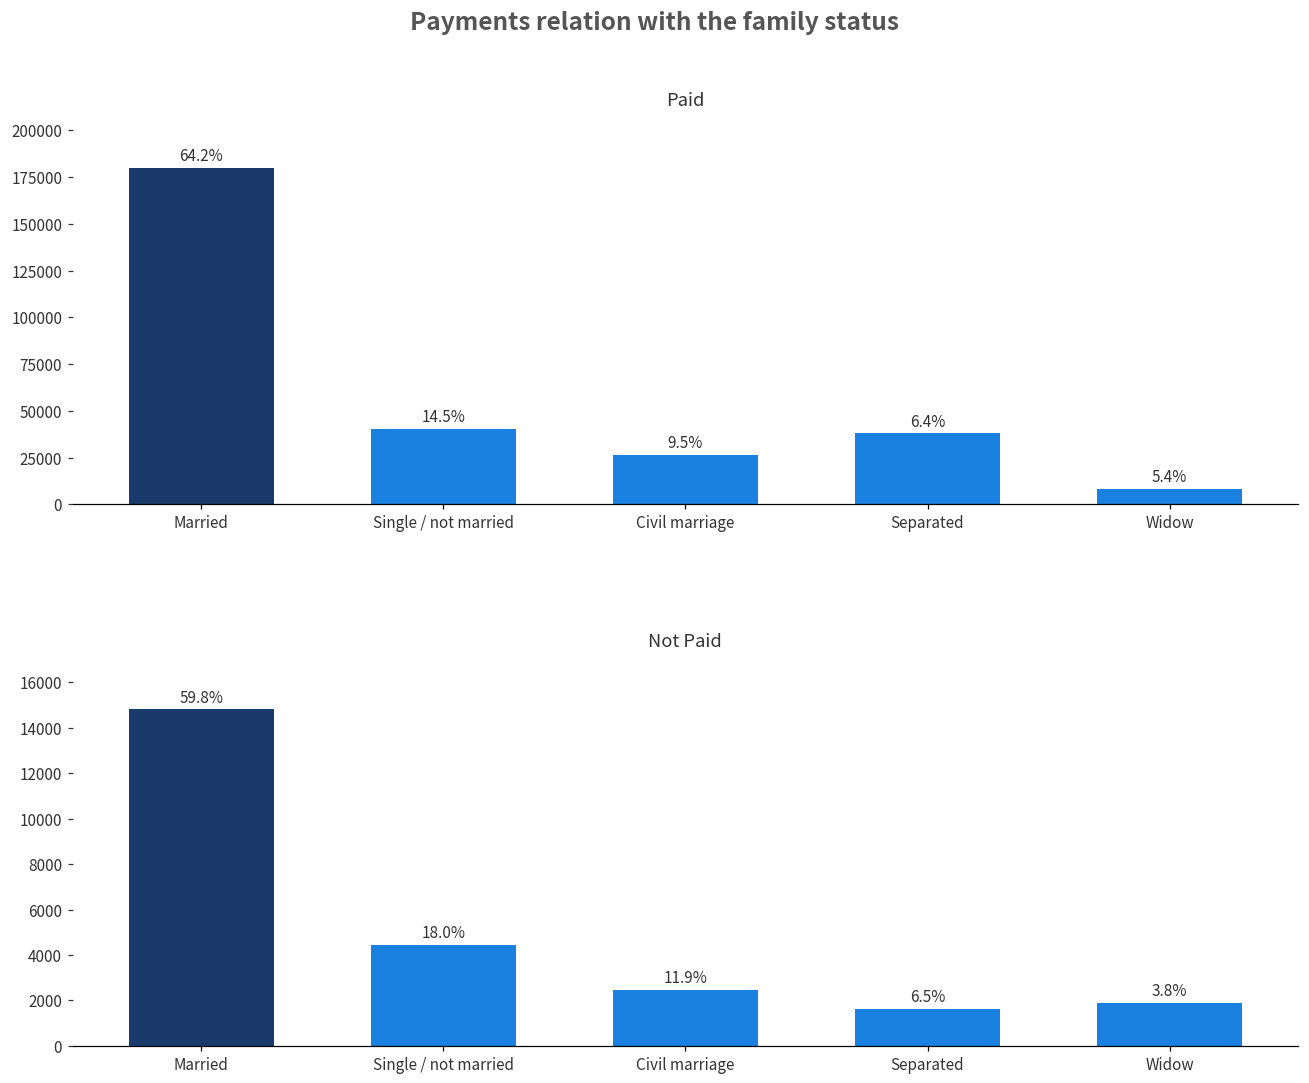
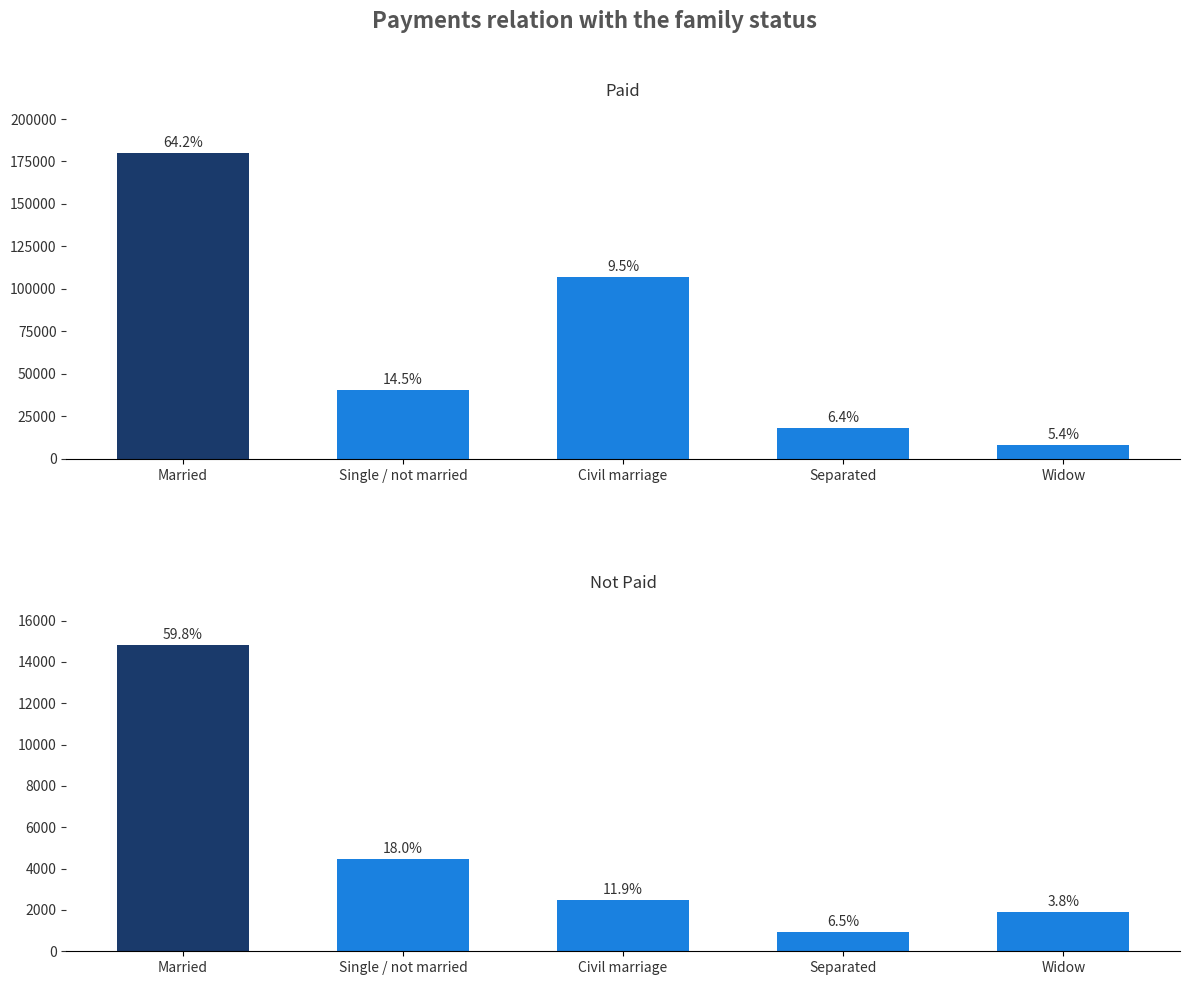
Paid, Civil marriage: 27000 -> 107000
Paid, Separated: 38000 -> 18000
Not Paid, Separated: 1600 -> 900
